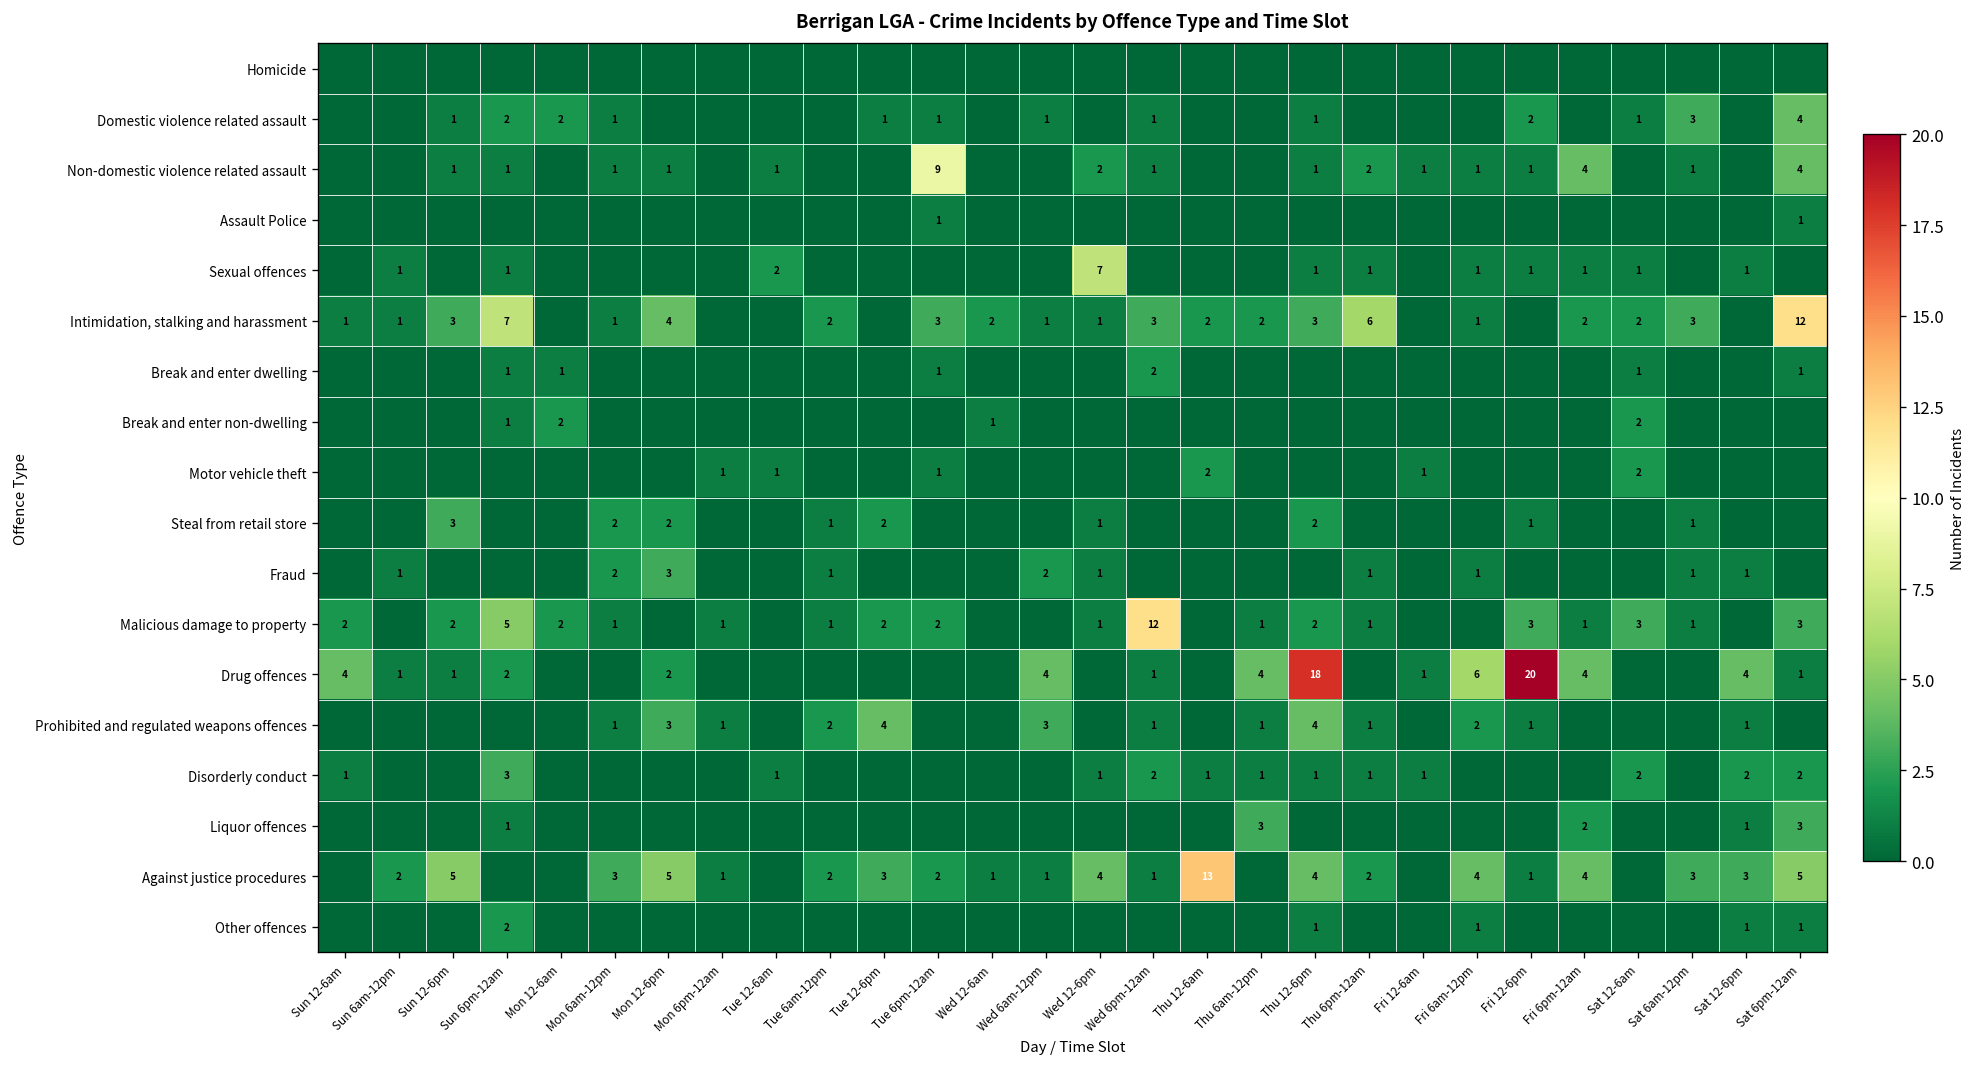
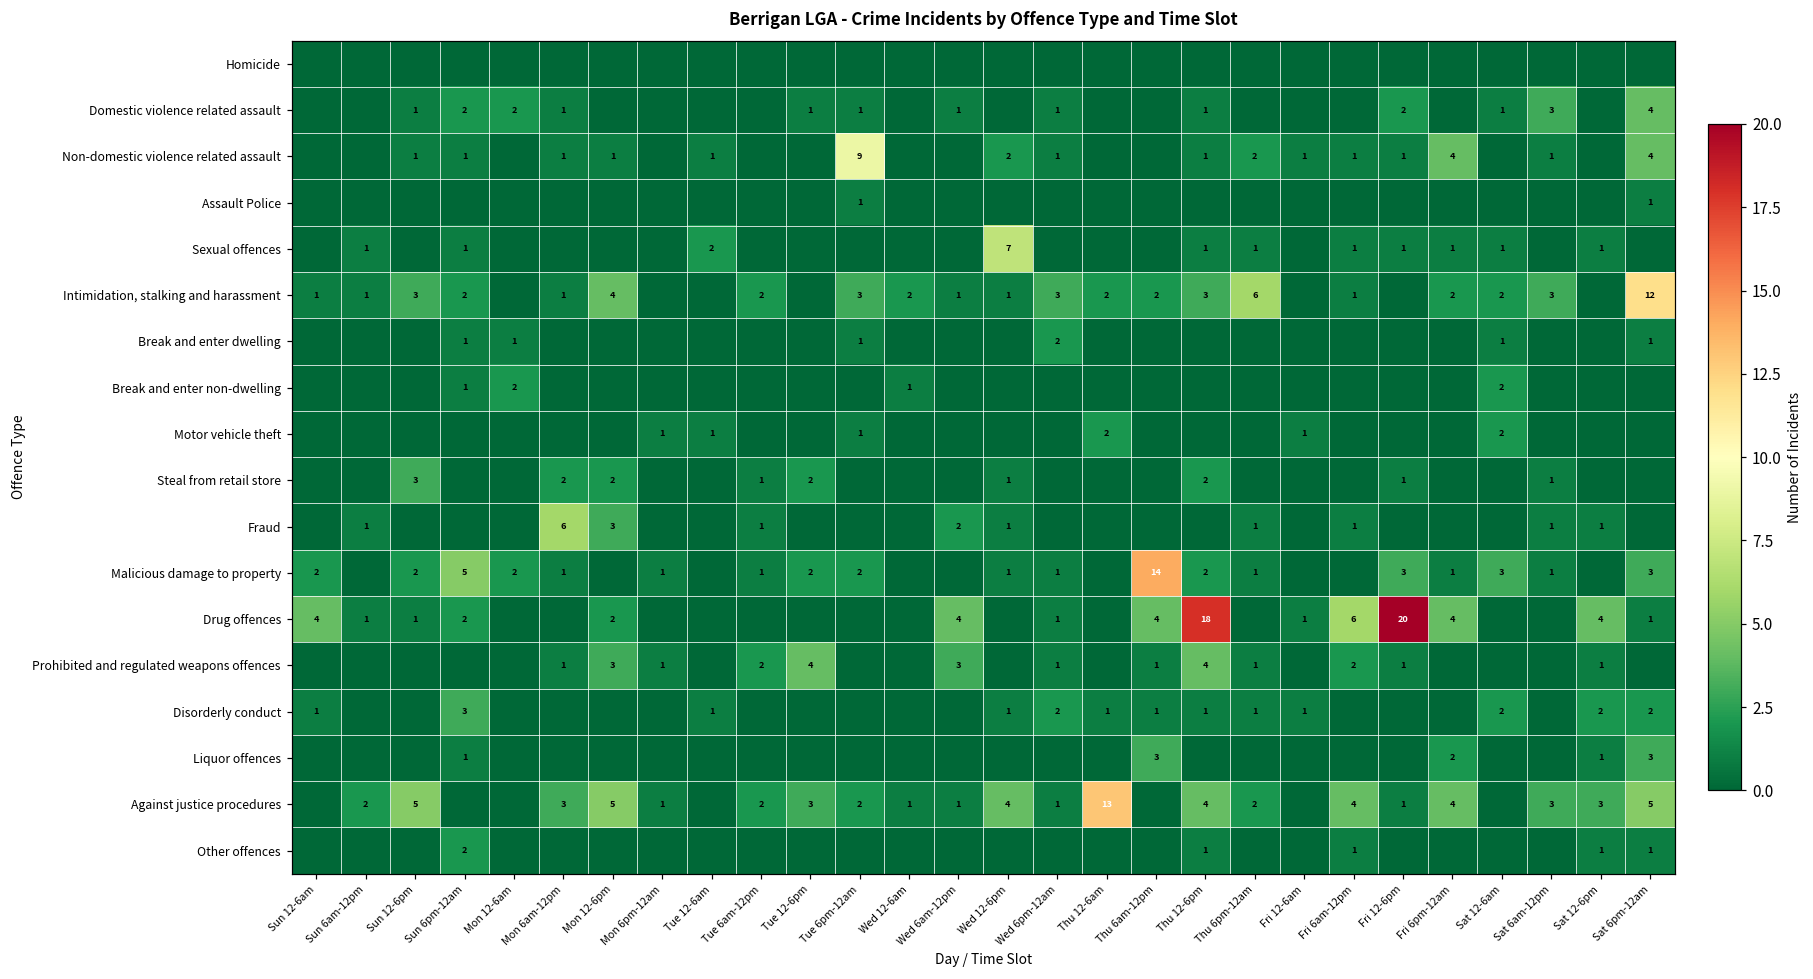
Intimidation, stalking and harassment, Sun 6pm-12am: 7 -> 2
Fraud, Mon 6am-12pm: 2 -> 6
Malicious damage to property, Wed 6pm-12am: 12 -> 1
Malicious damage to property, Thu 6am-12pm: 1 -> 14
